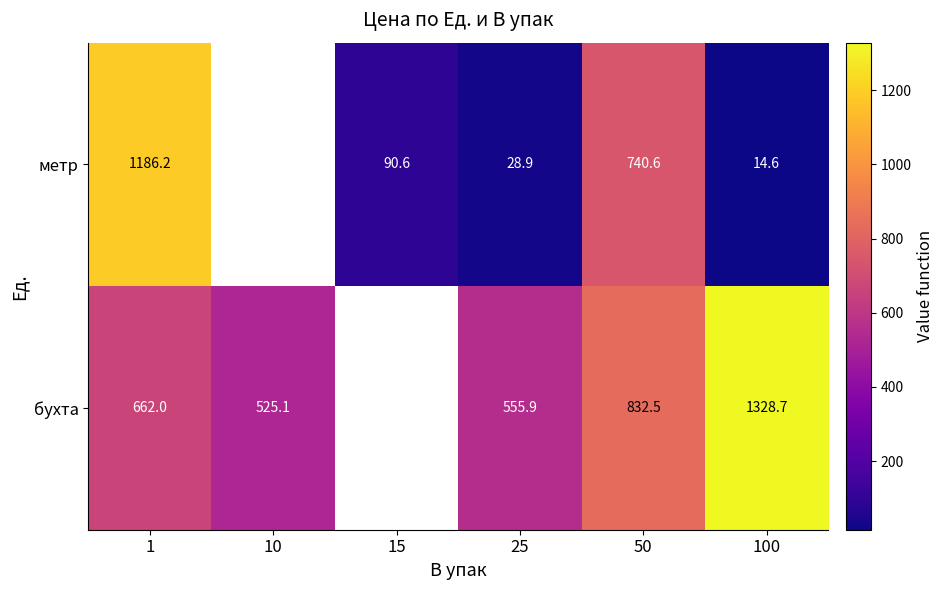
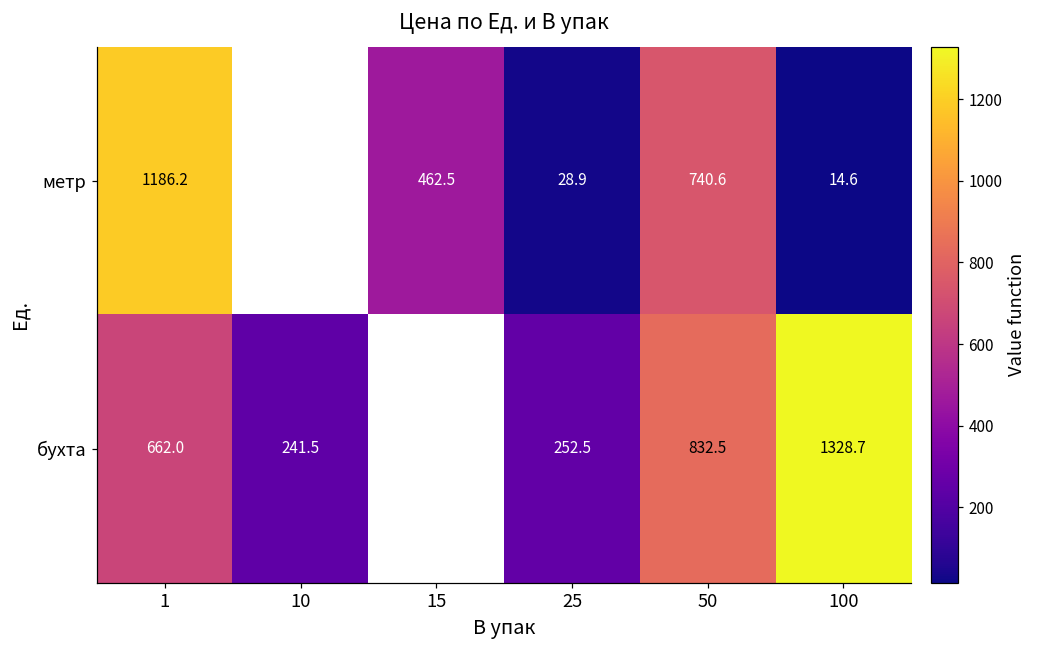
метр, 15: 90.6 -> 462.5
бухта, 10: 525.1 -> 241.5
бухта, 25: 555.9 -> 252.5
